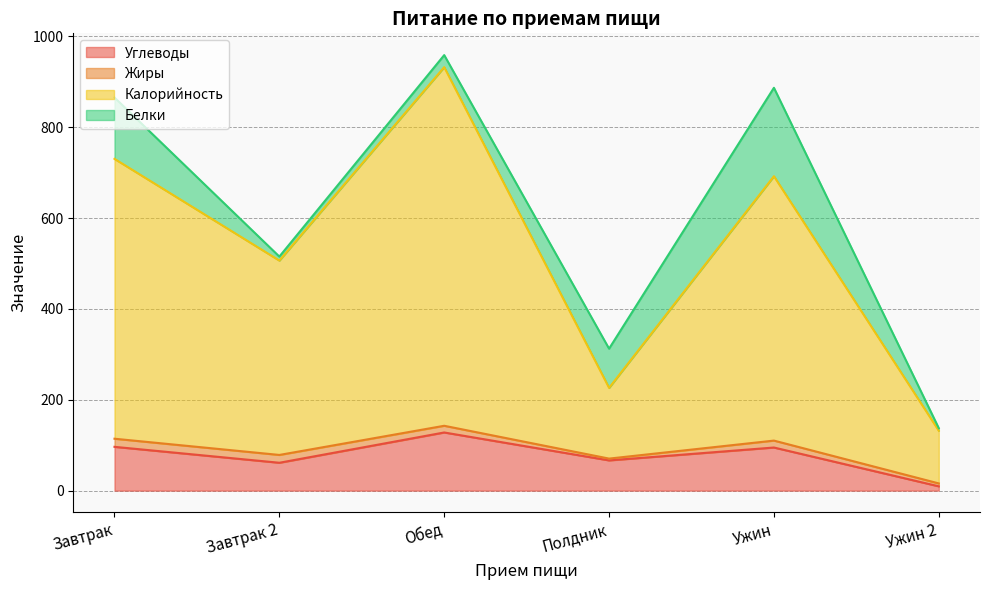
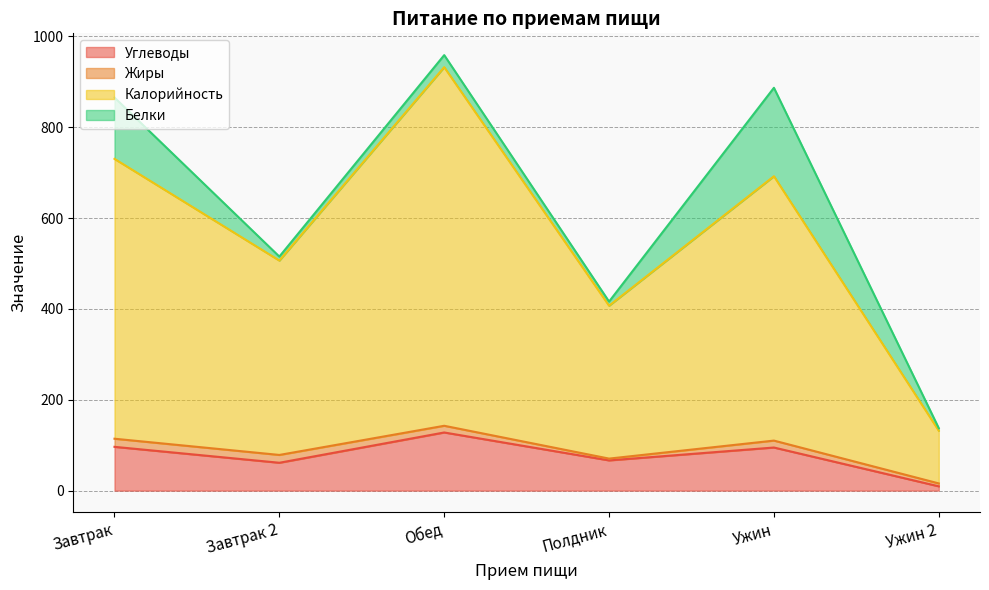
Калорийность, Полдник: 160 -> 340
Белки, Полдник: 90 -> 10
